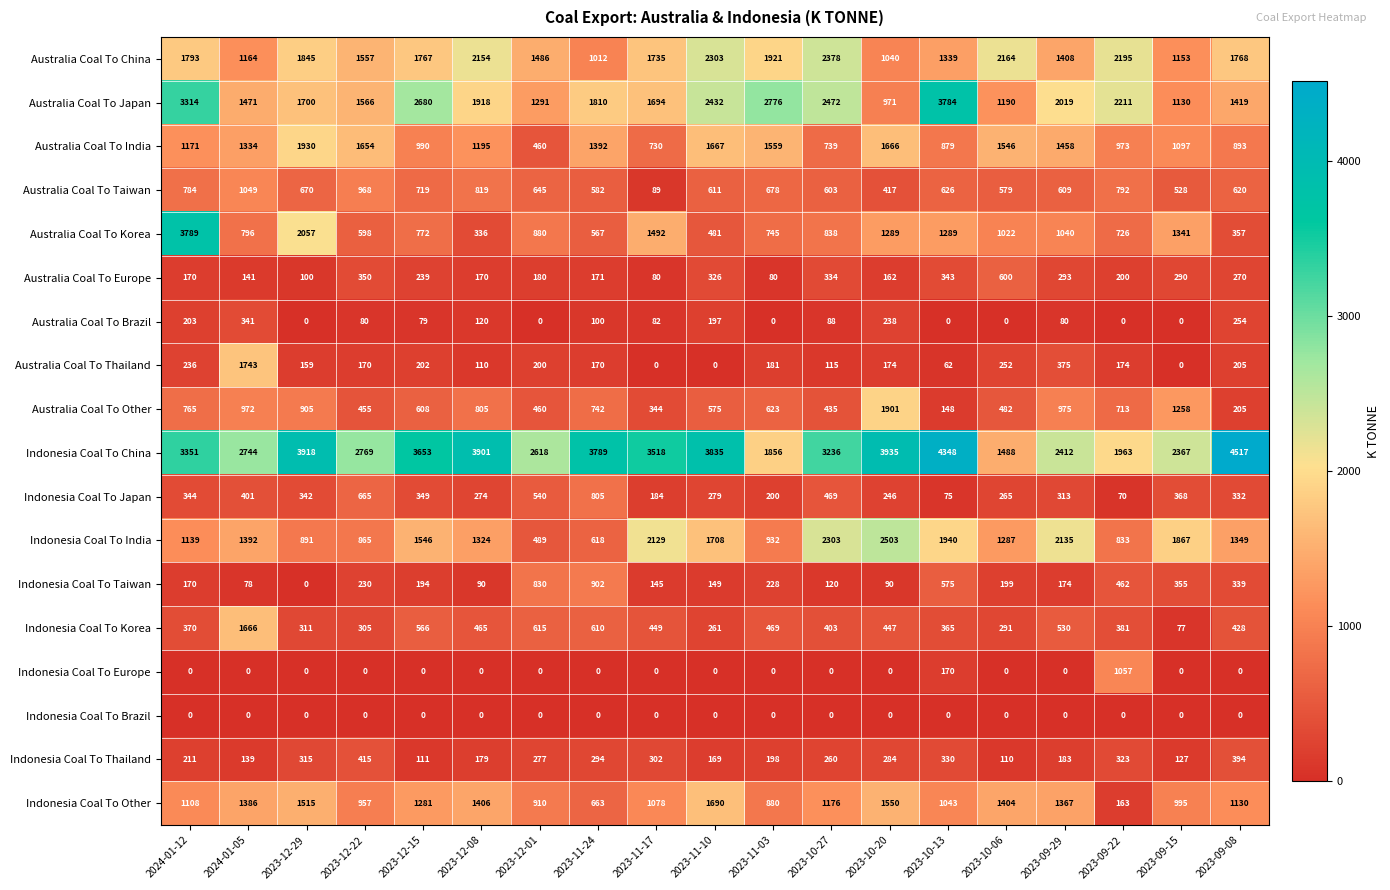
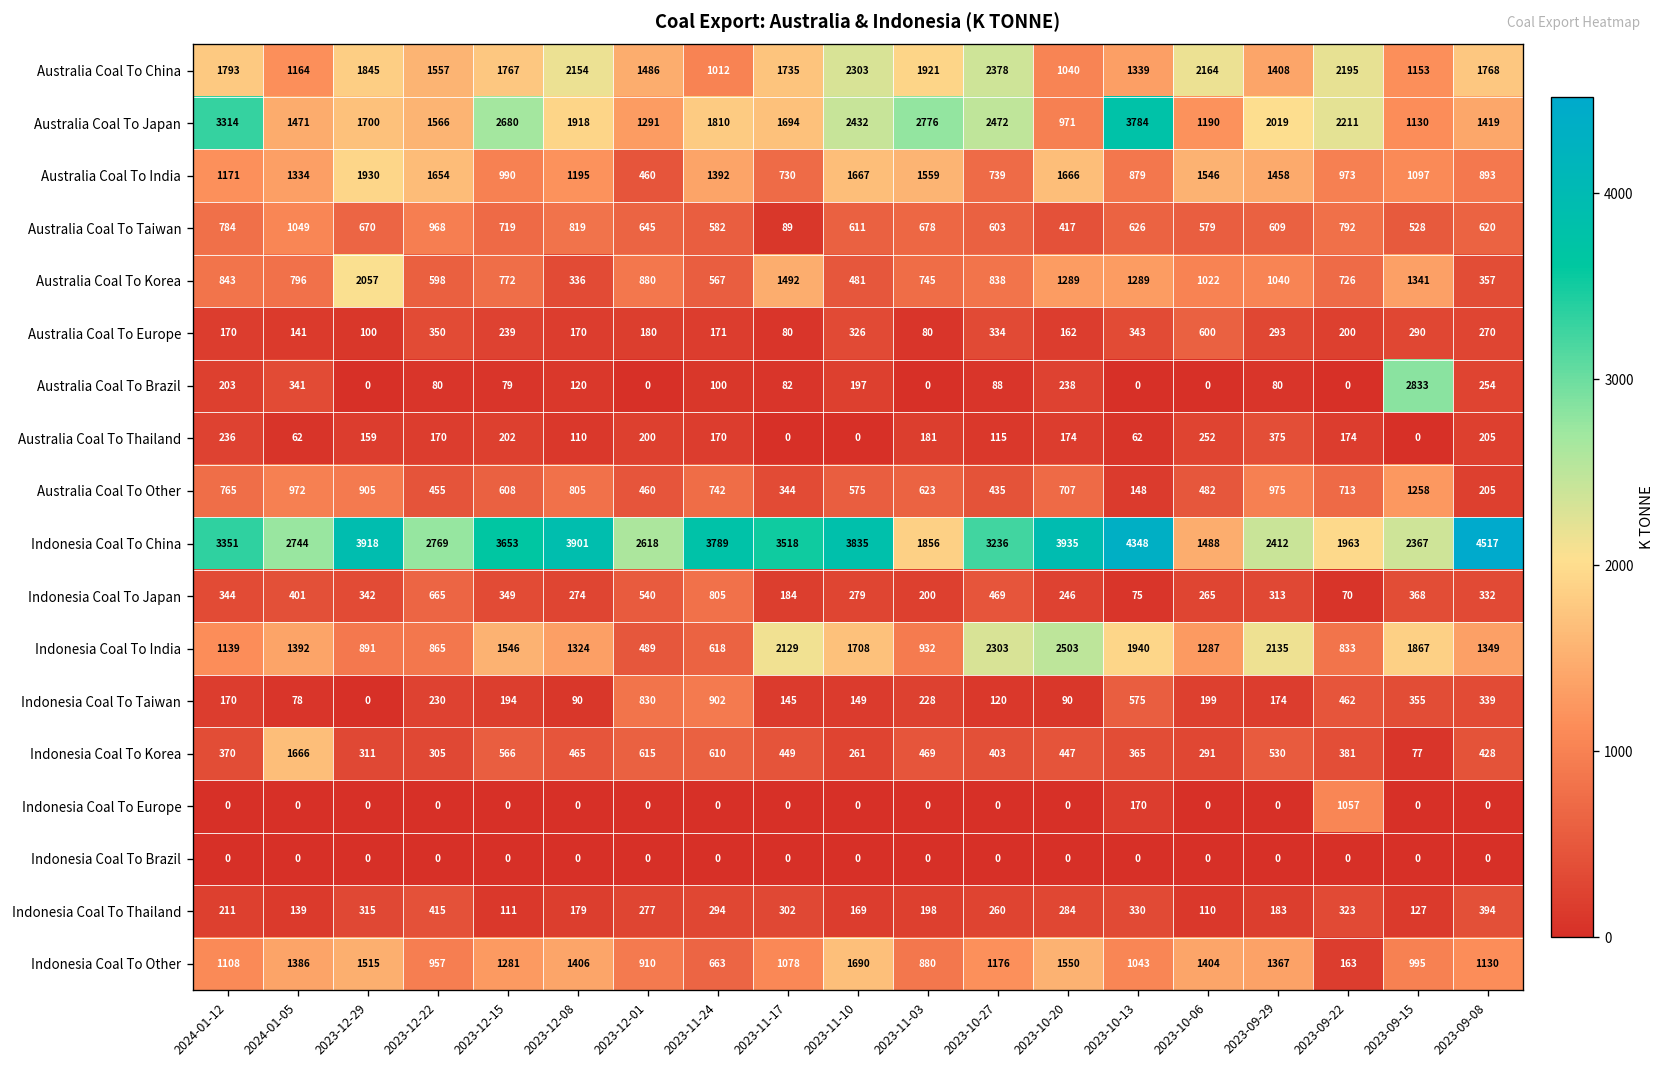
Australia Coal To Korea, 2024-01-12: 3789 -> 843
Australia Coal To Brazil, 2023-09-15: 0 -> 2833
Australia Coal To Thailand, 2024-01-05: 1743 -> 62
Australia Coal To Other, 2023-10-20: 1901 -> 707
